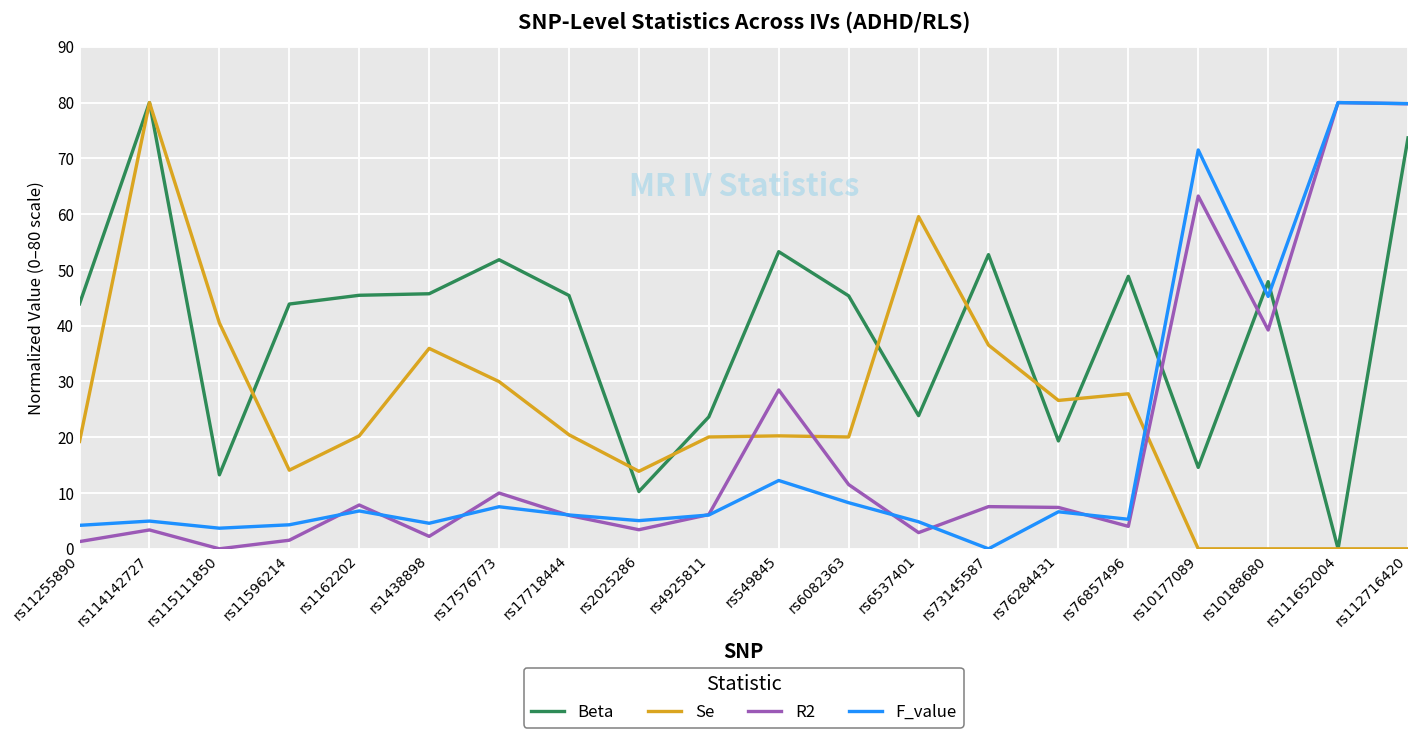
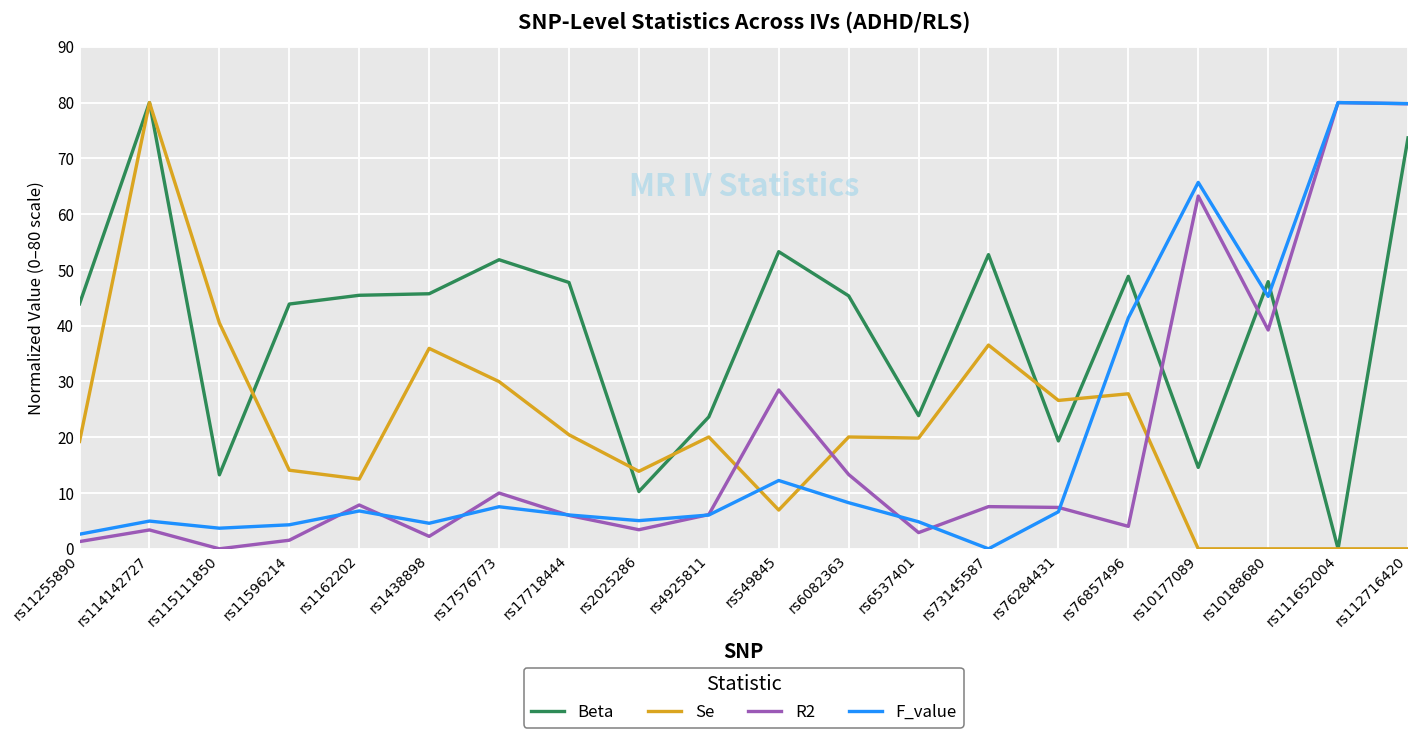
F_value, rs11255890: 4 -> 3
Se, rs1162202: 20 -> 13
Beta, rs17718444: 45 -> 48
Se, rs549845: 20 -> 7
R2, rs6082363: 12 -> 13
Se, rs6537401: 60 -> 20
F_value, rs76857496: 5 -> 41
F_value, rs10177089: 72 -> 66
